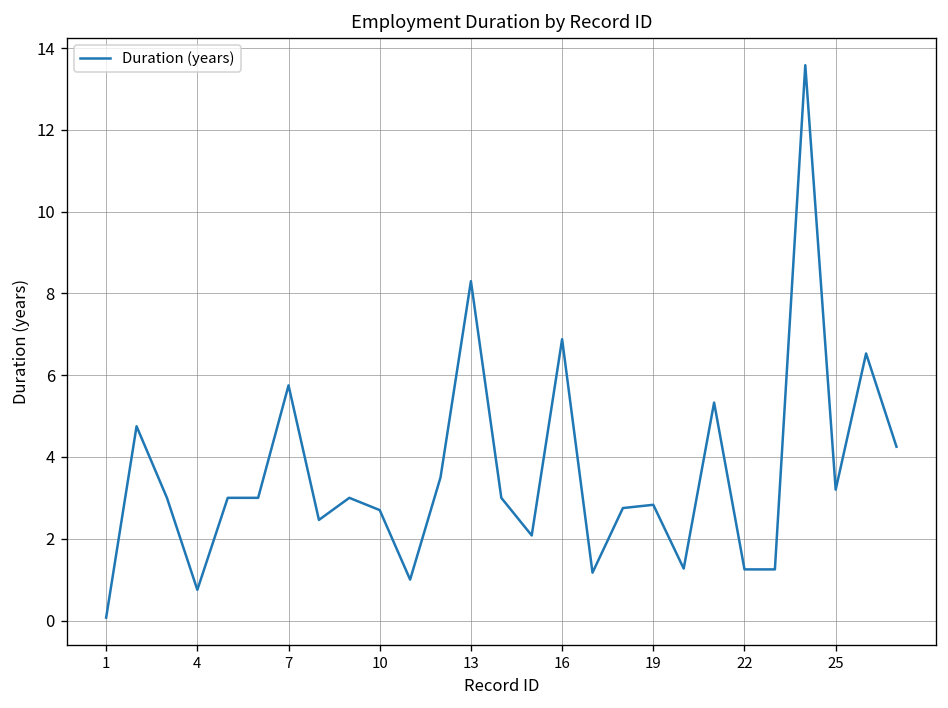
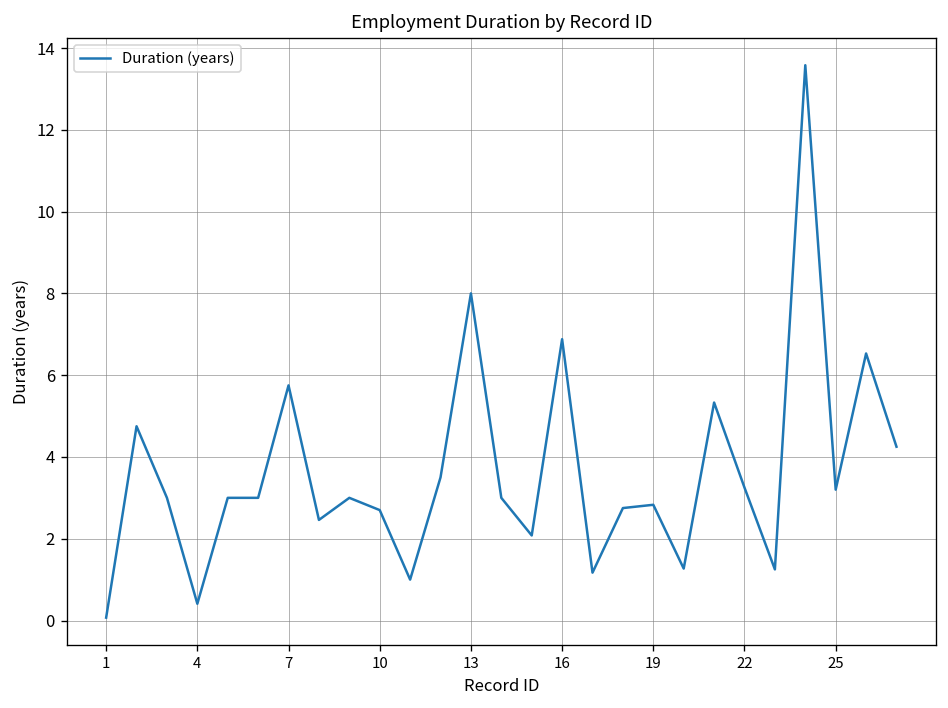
4: 0.8 -> 0.4
13: 8.3 -> 8.0
22: 1.3 -> 3.3
